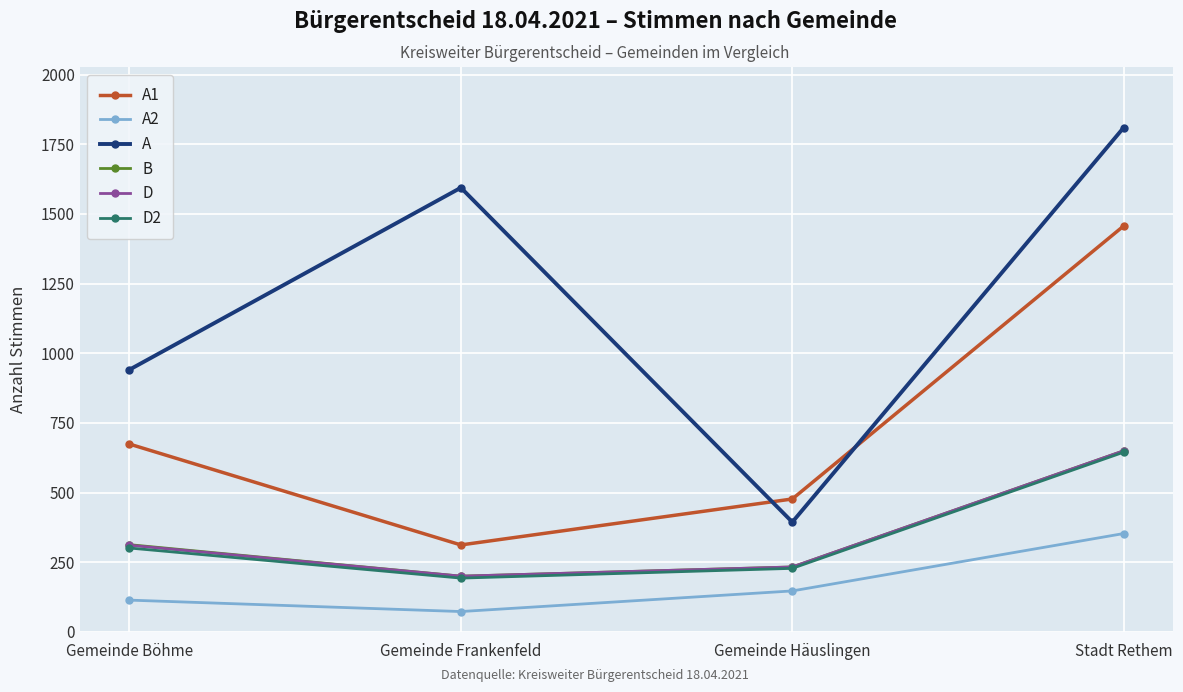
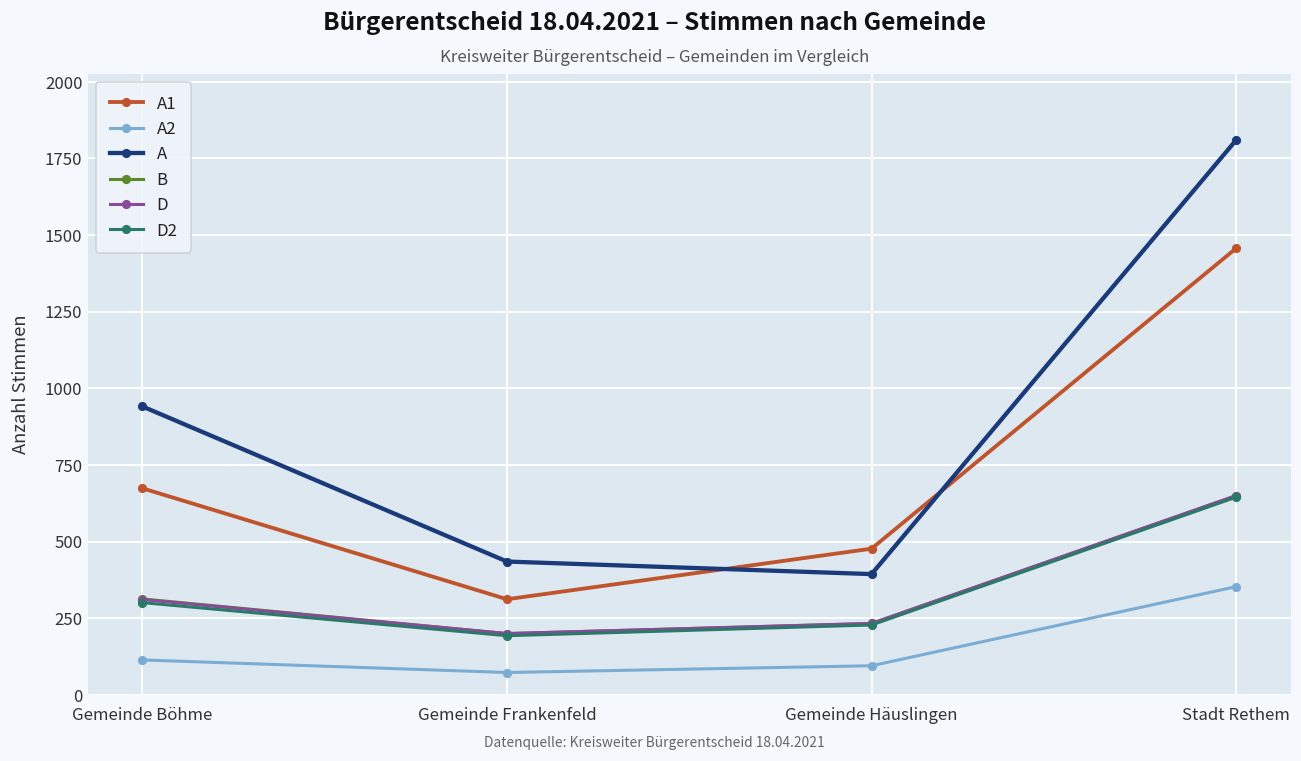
A, Gemeinde Frankenfeld: 1590 -> 440
A2, Gemeinde Häuslingen: 150 -> 100
